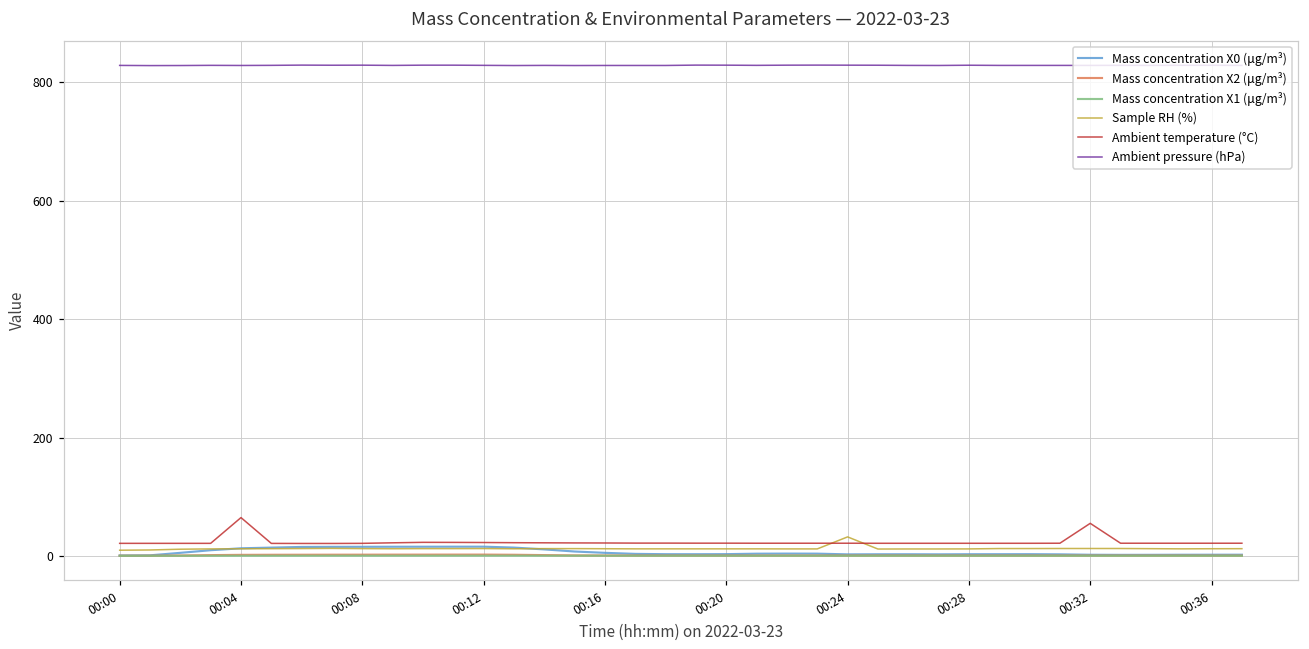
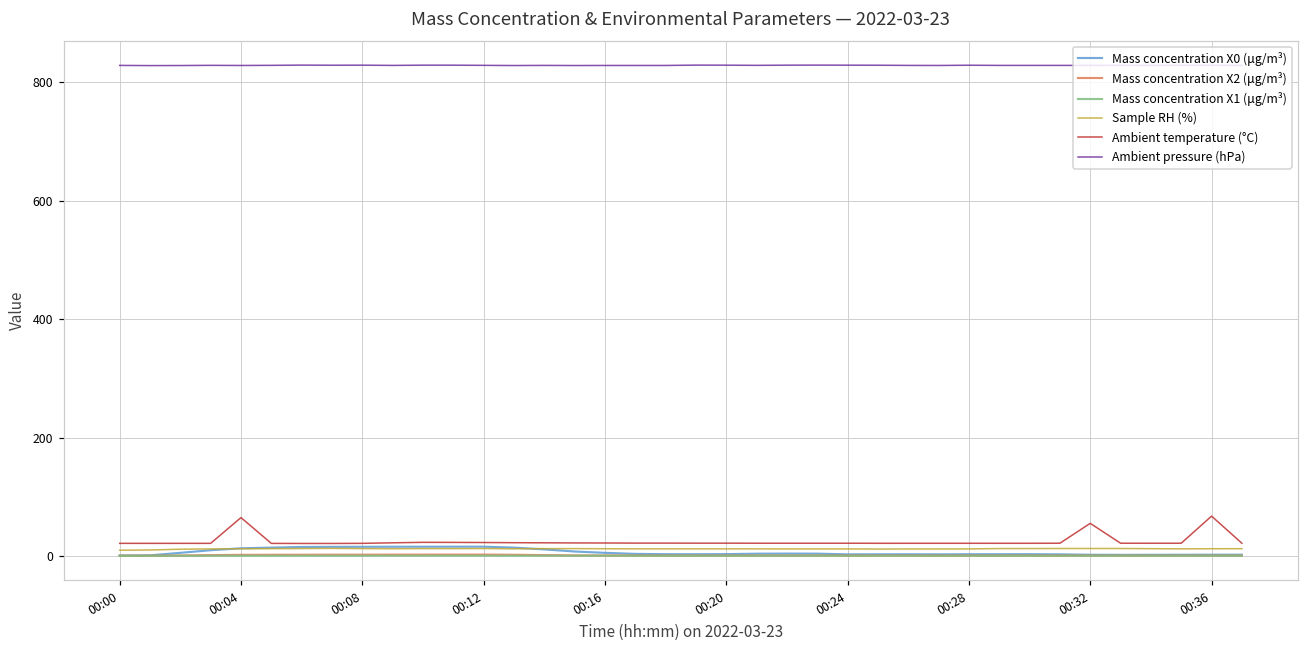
Sample RH (%), 00:24: 30 -> 10
Ambient temperature (°C), 00:36: 20 -> 70
